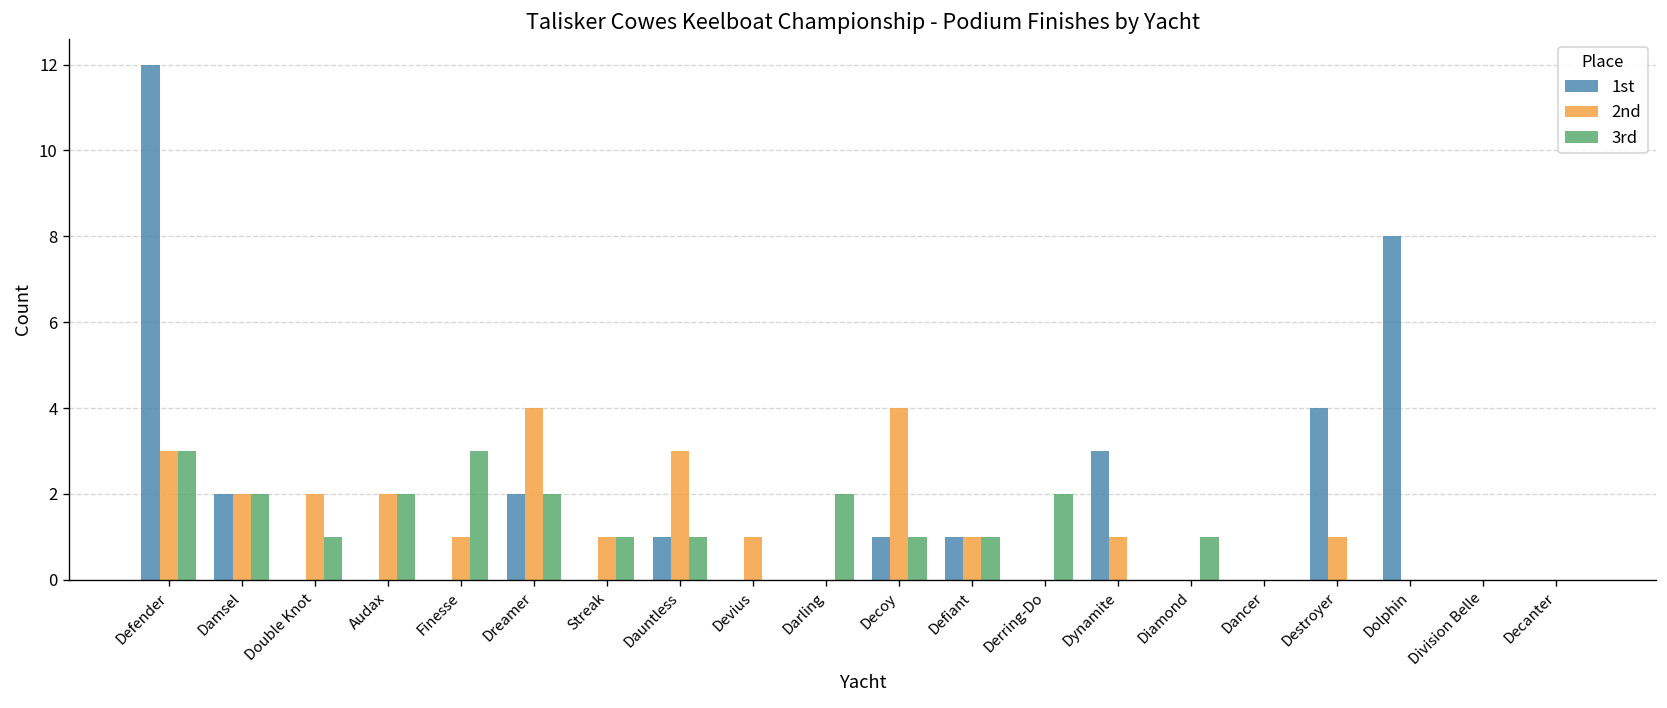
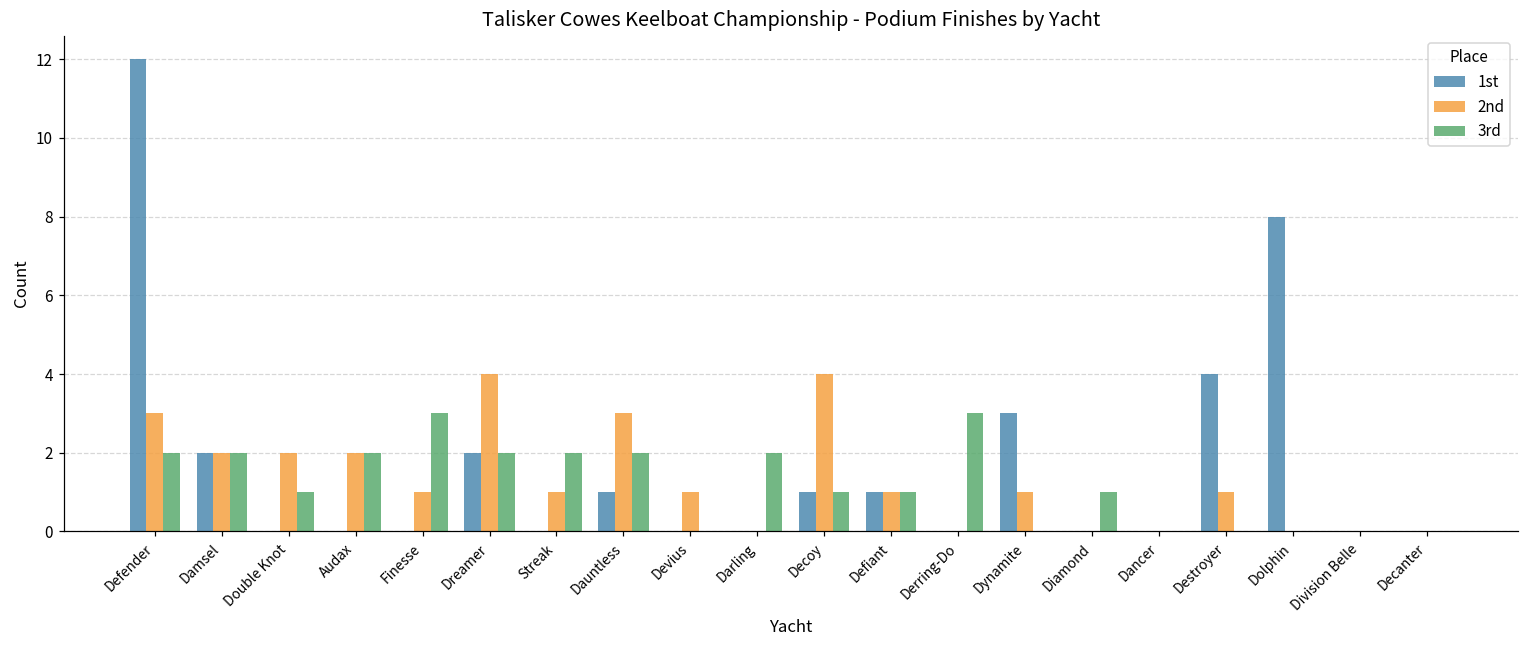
3rd, Defender: 3 -> 2
3rd, Streak: 1 -> 2
3rd, Dauntless: 1 -> 2
3rd, Derring-Do: 2 -> 3
